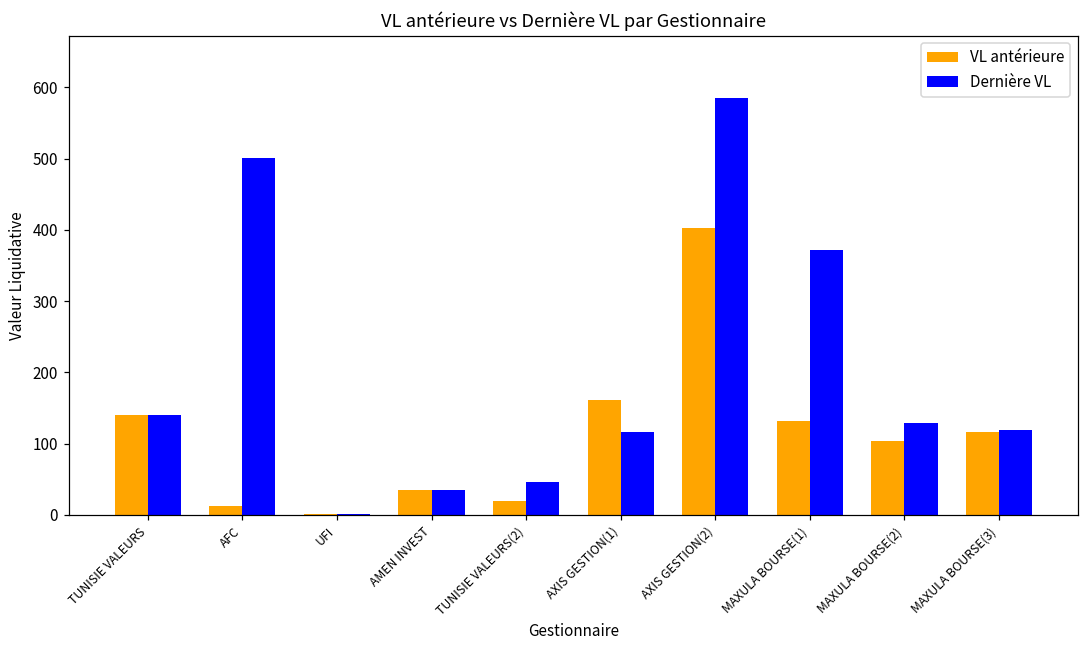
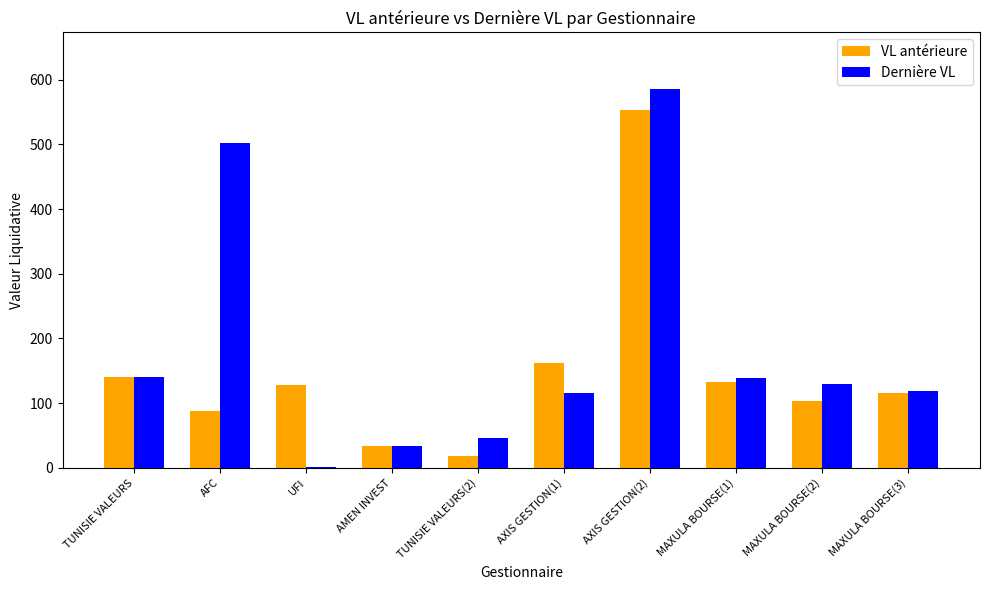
VL antérieure, AFC: 10 -> 90
VL antérieure, UFI: 0 -> 130
VL antérieure, AXIS GESTION(2): 400 -> 550
Dernière VL, MAXULA BOURSE(1): 370 -> 140
